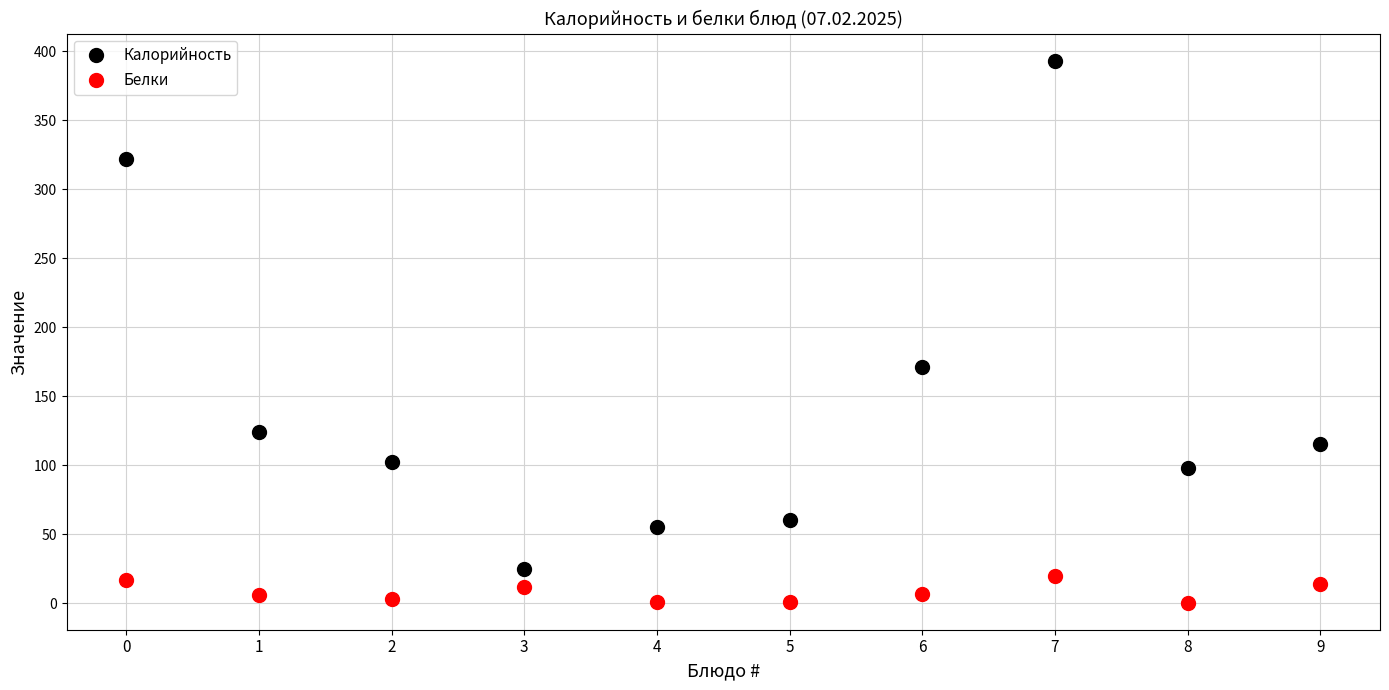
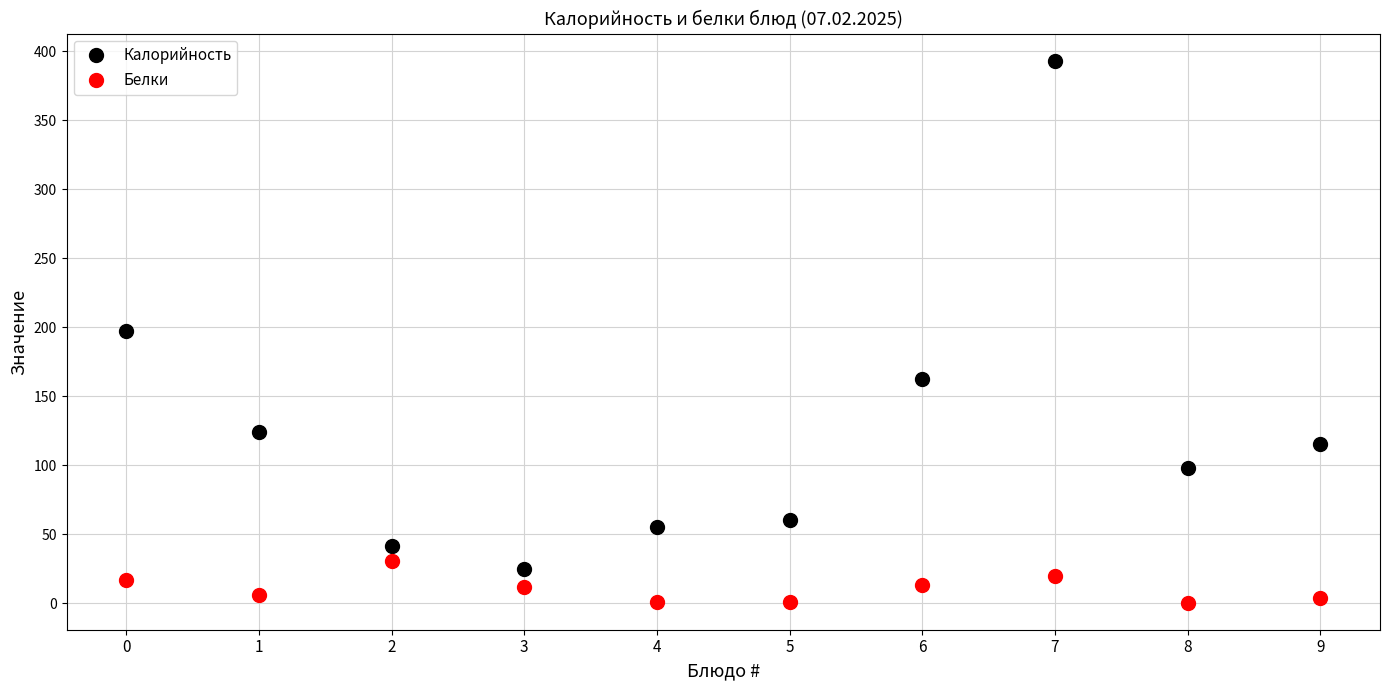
Калорийность, 0: 322 -> 197
Калорийность, 2: 102 -> 41
Белки, 2: 3 -> 31
Калорийность, 6: 171 -> 162
Белки, 6: 6 -> 13
Белки, 9: 14 -> 4
